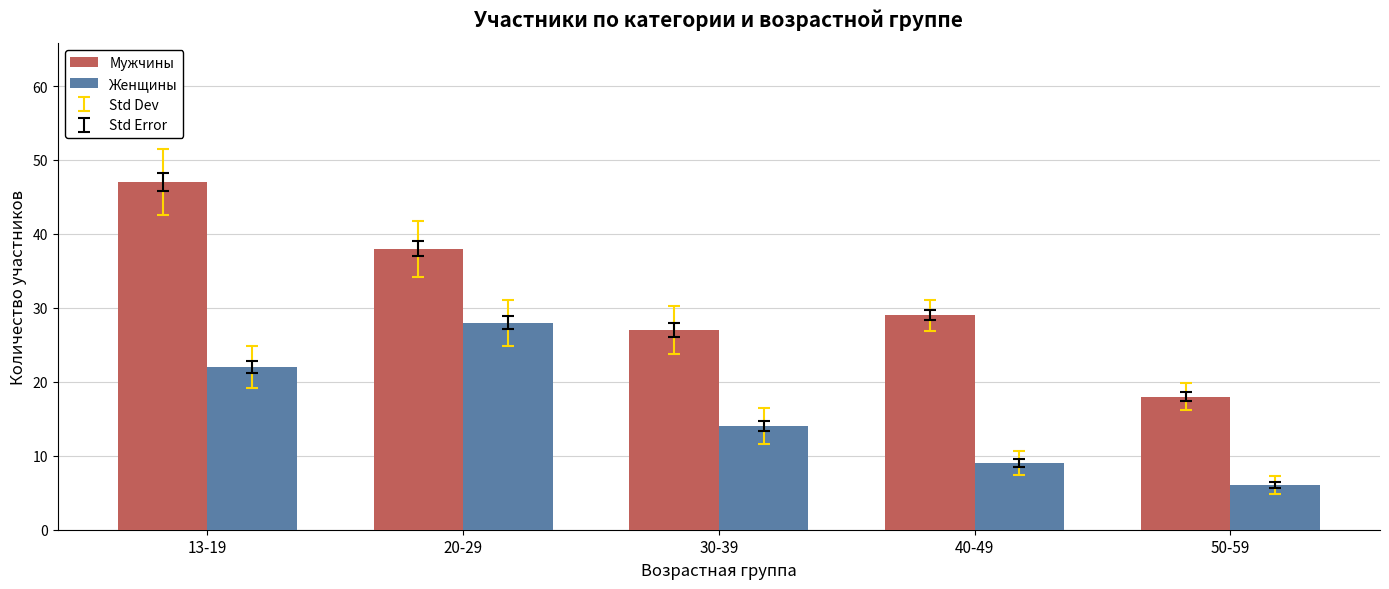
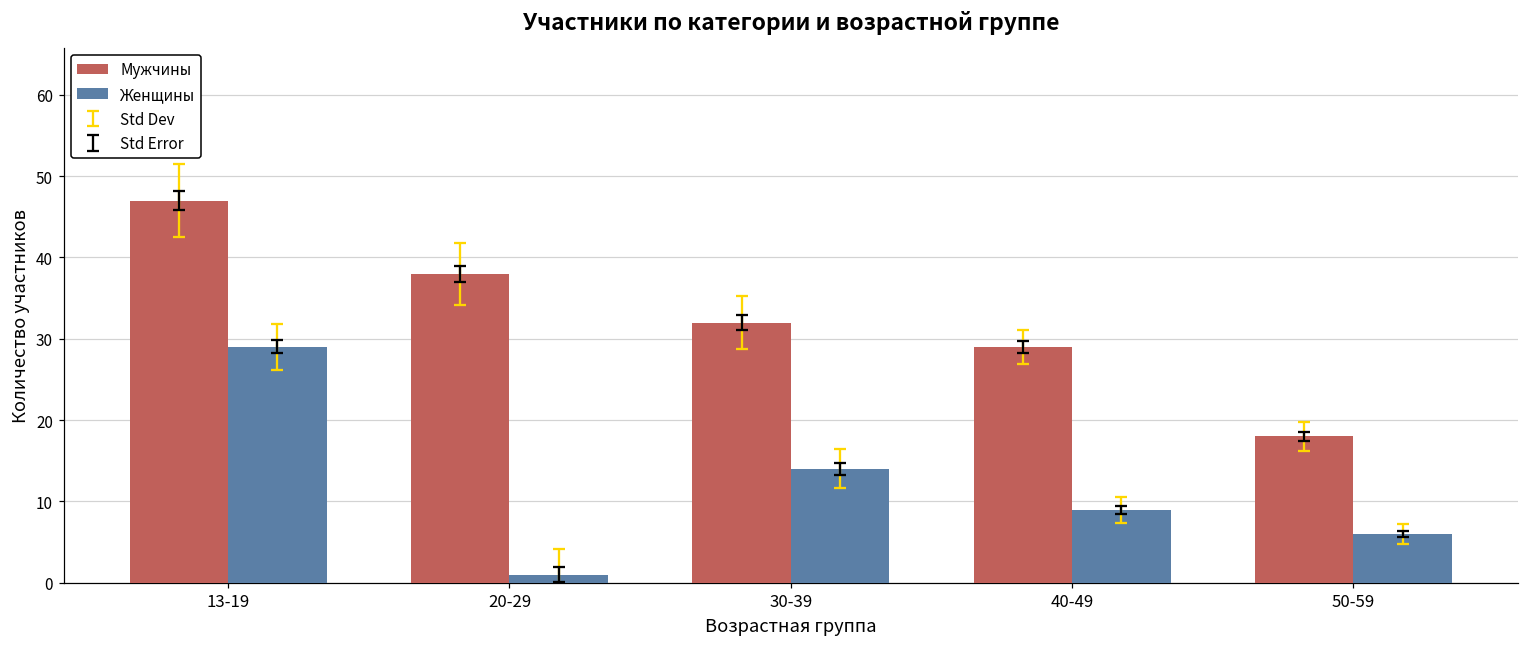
Женщины, 13-19: 22 -> 29
Женщины, 20-29: 28 -> 1
Мужчины, 30-39: 27 -> 32
